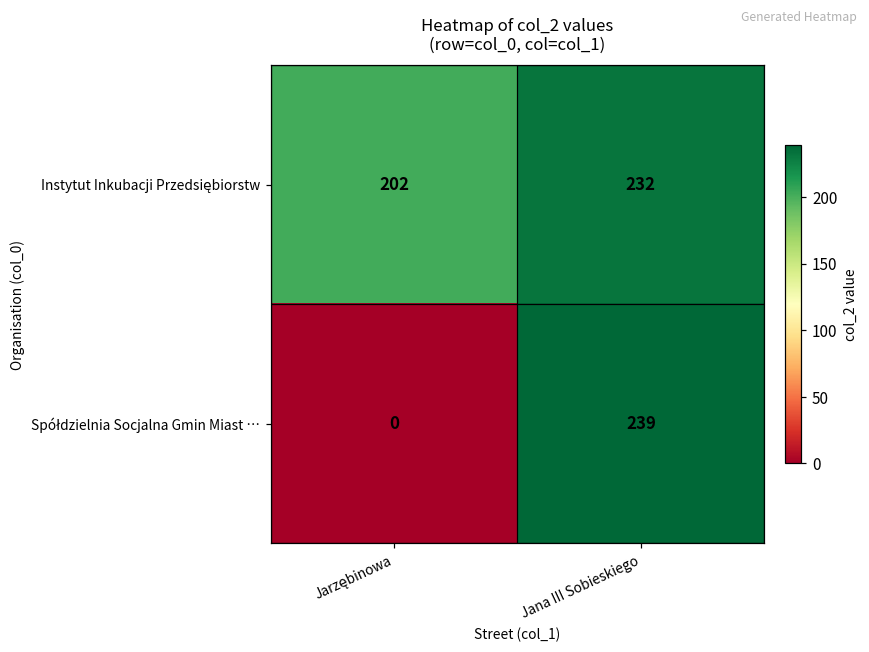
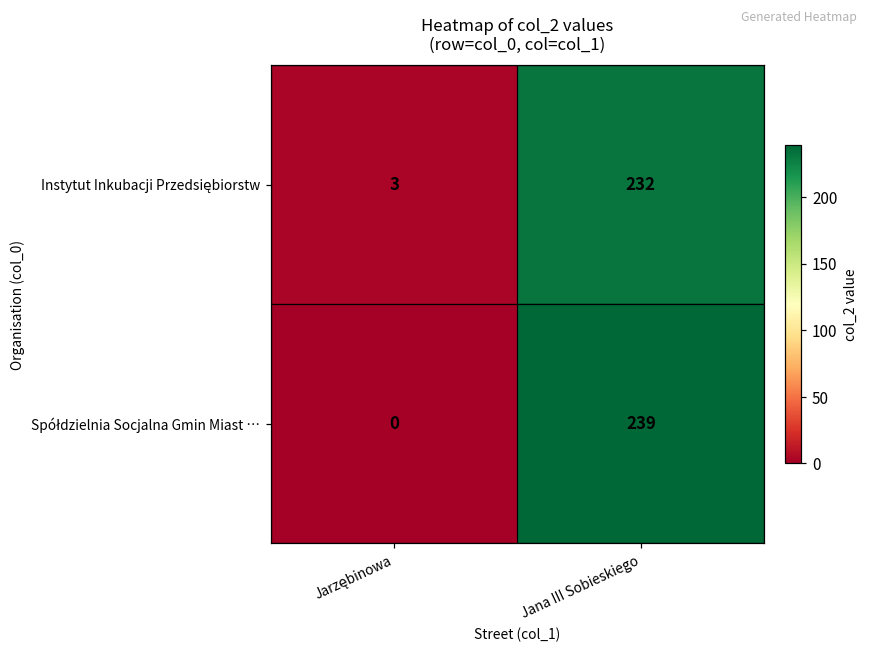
Instytut Inkubacji Przedsiębiorstw, Jarzębinowa: 202 -> 3
